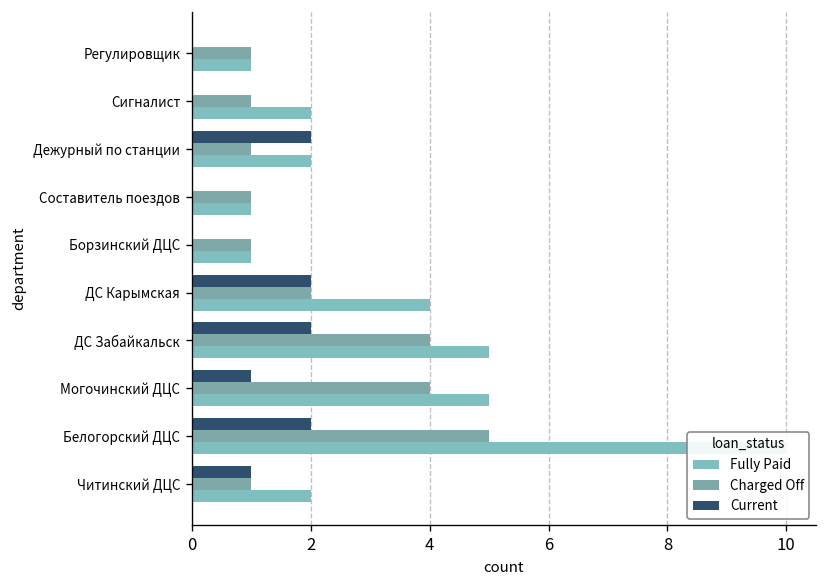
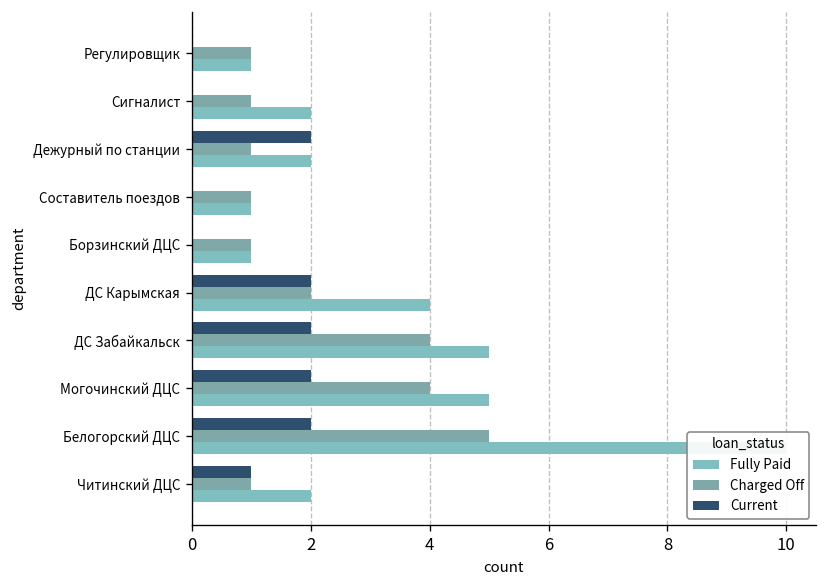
Current, Могочинский ДЦС: 1 -> 2
